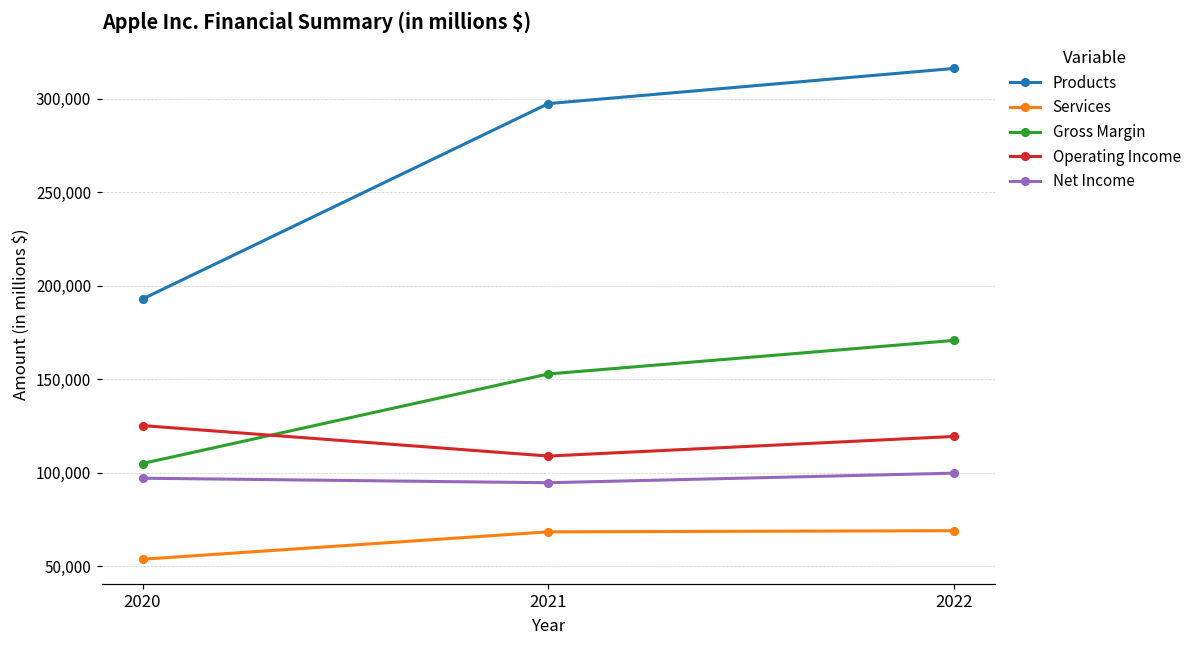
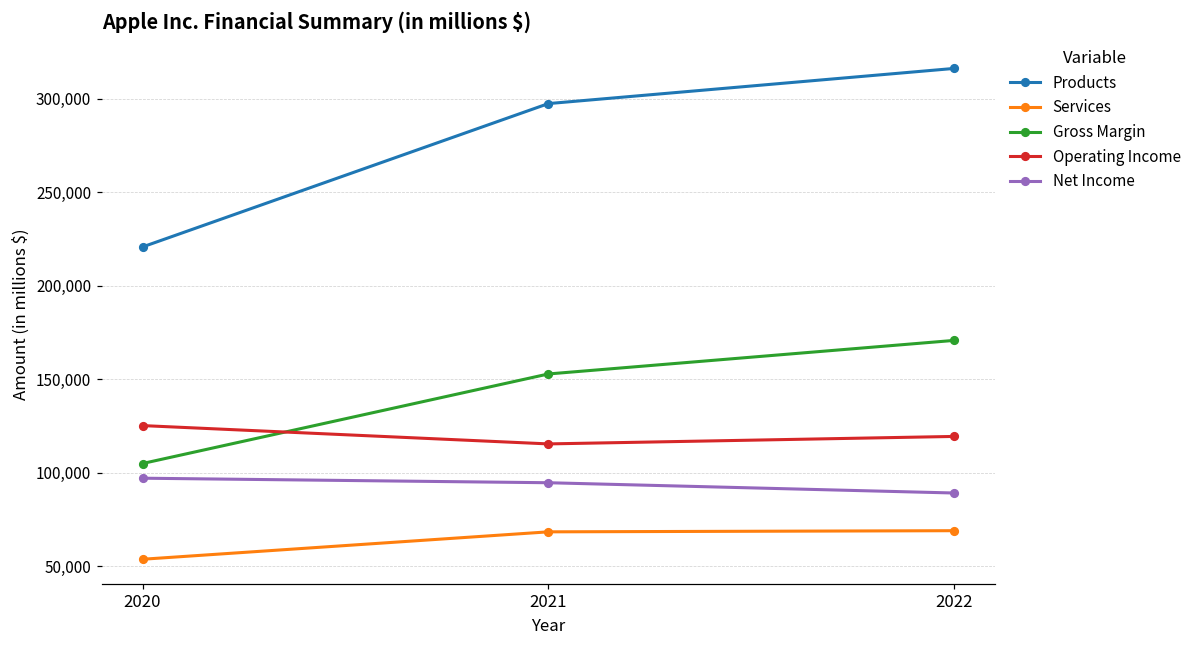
Products, 2020: 193,000 -> 221,000
Operating Income, 2021: 109,000 -> 115,000
Net Income, 2022: 100,000 -> 89,000
